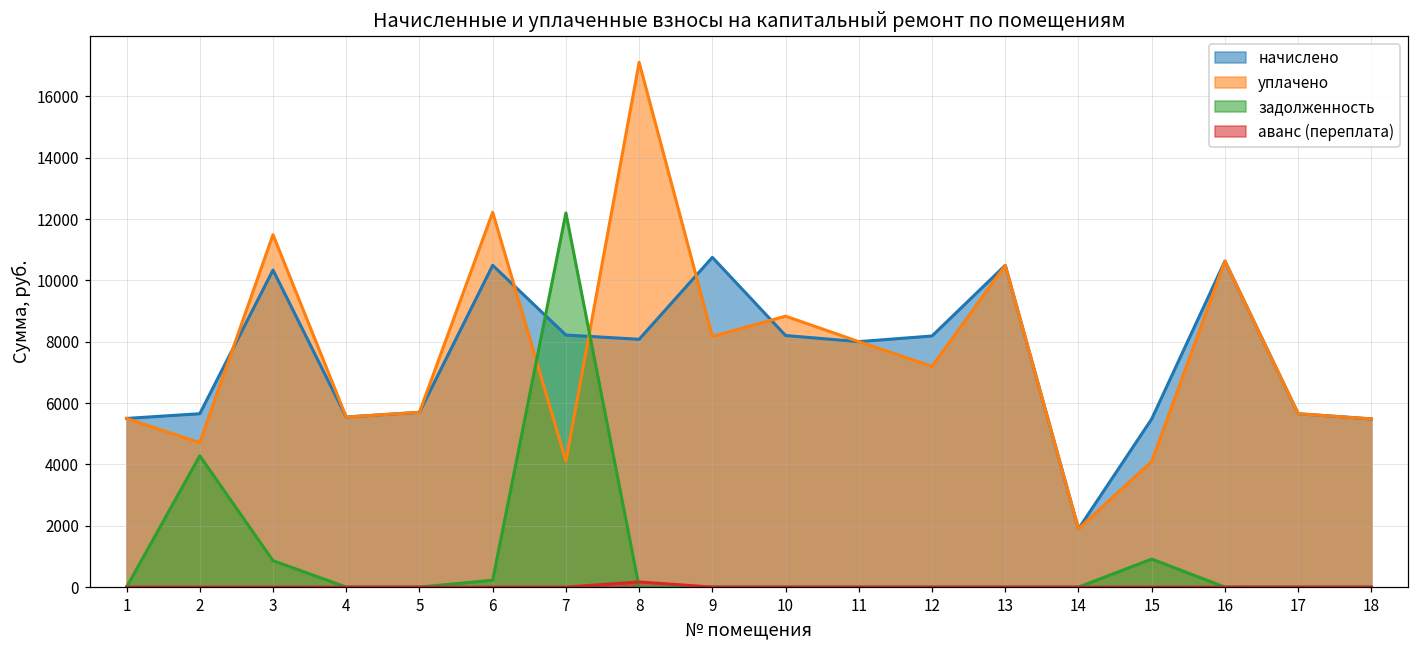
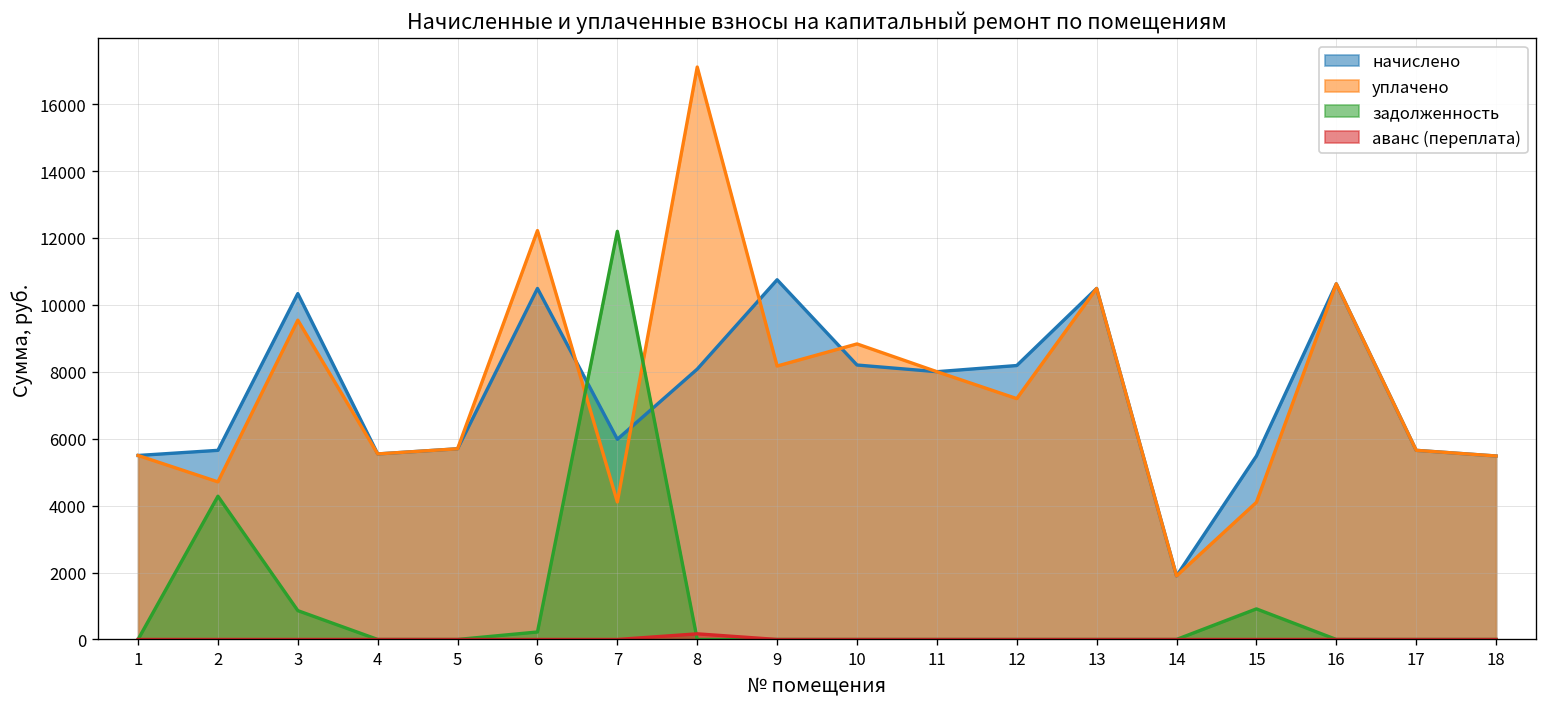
уплачено, 3: 11500 -> 9500
начислено, 7: 8200 -> 6000
